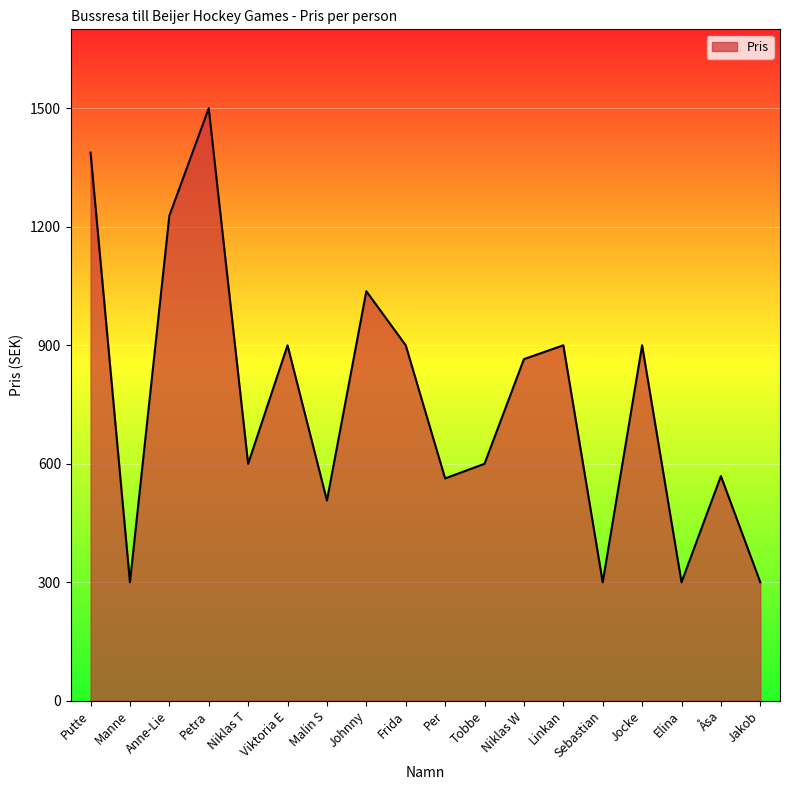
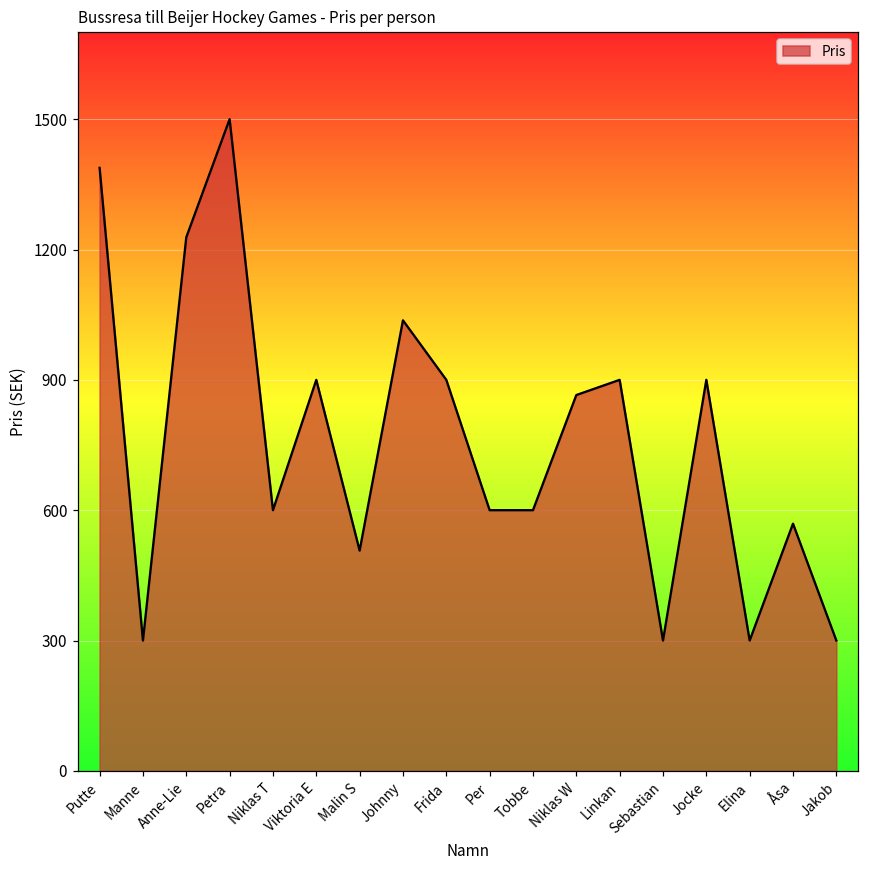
Per: 560 -> 600
